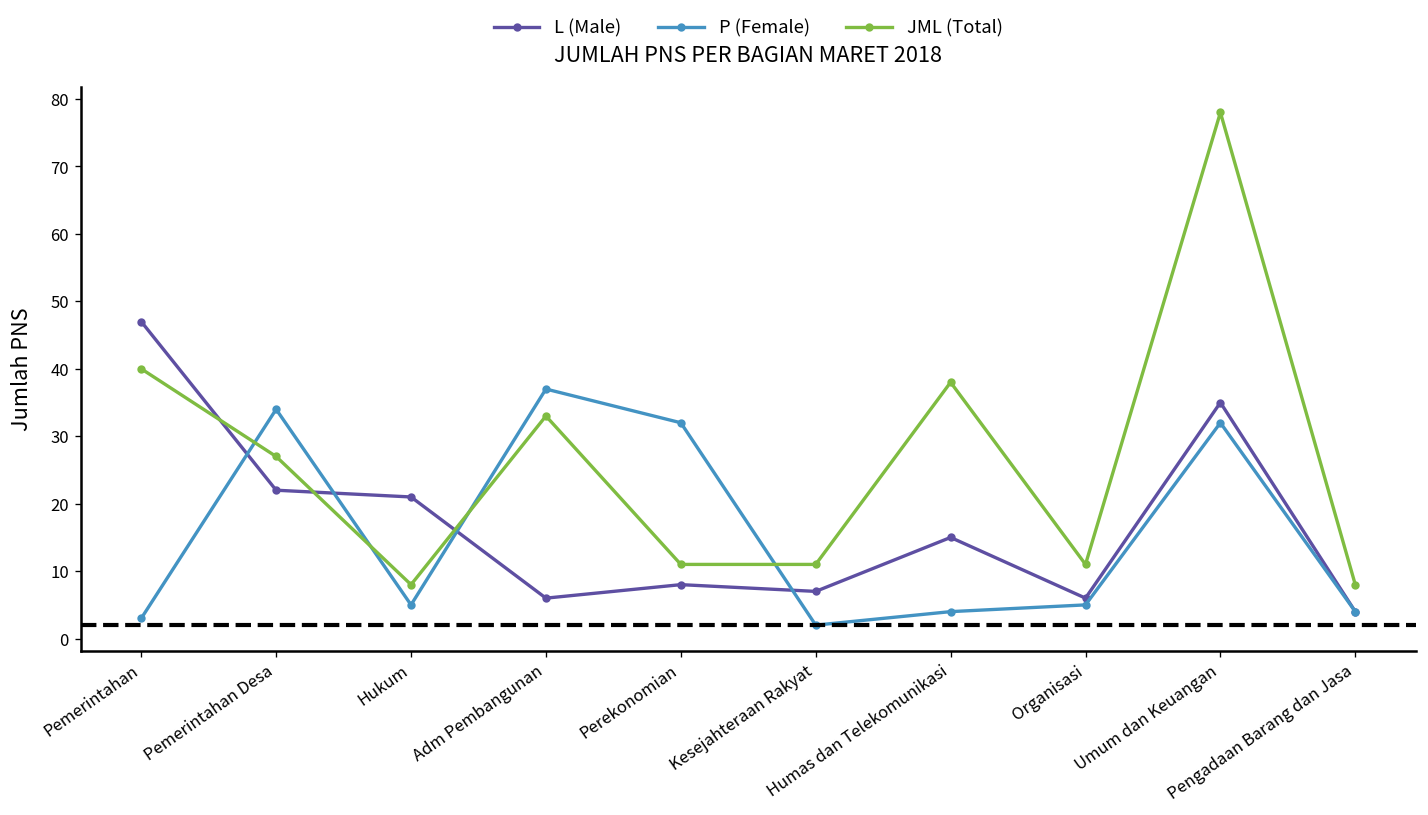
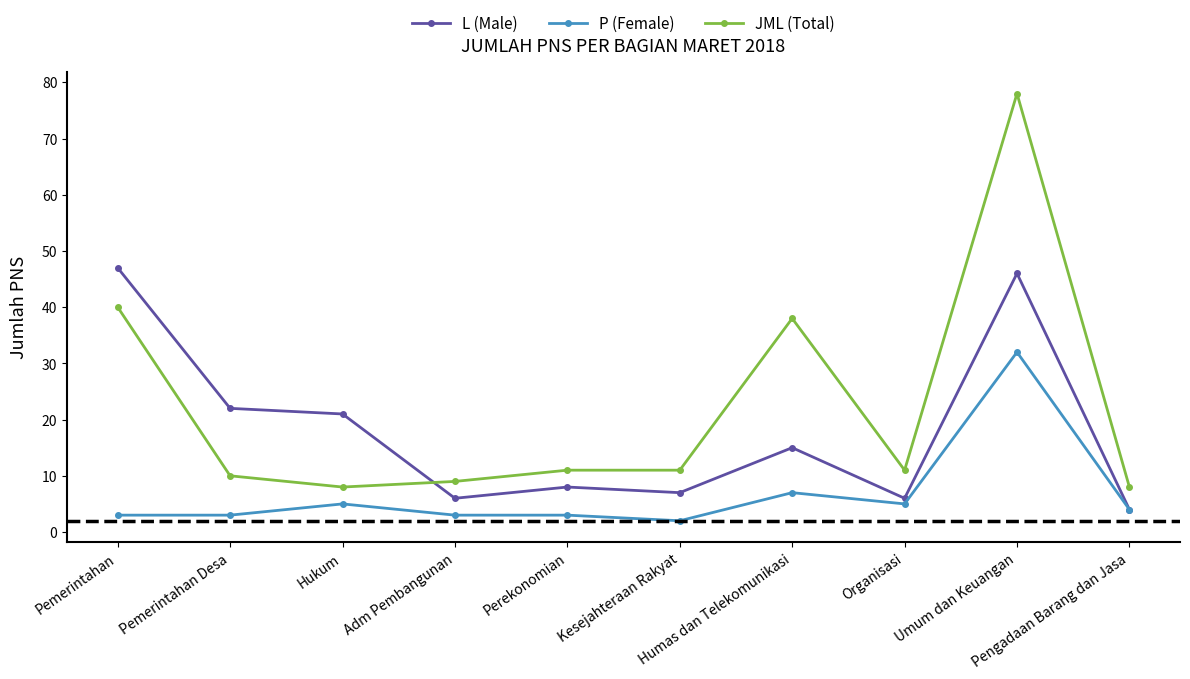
P (Female), Pemerintahan Desa: 34 -> 3
JML (Total), Pemerintahan Desa: 27 -> 10
P (Female), Adm Pembangunan: 37 -> 3
JML (Total), Adm Pembangunan: 33 -> 9
P (Female), Perekonomian: 32 -> 3
P (Female), Humas dan Telekomunikasi: 4 -> 7
L (Male), Umum dan Keuangan: 35 -> 46
